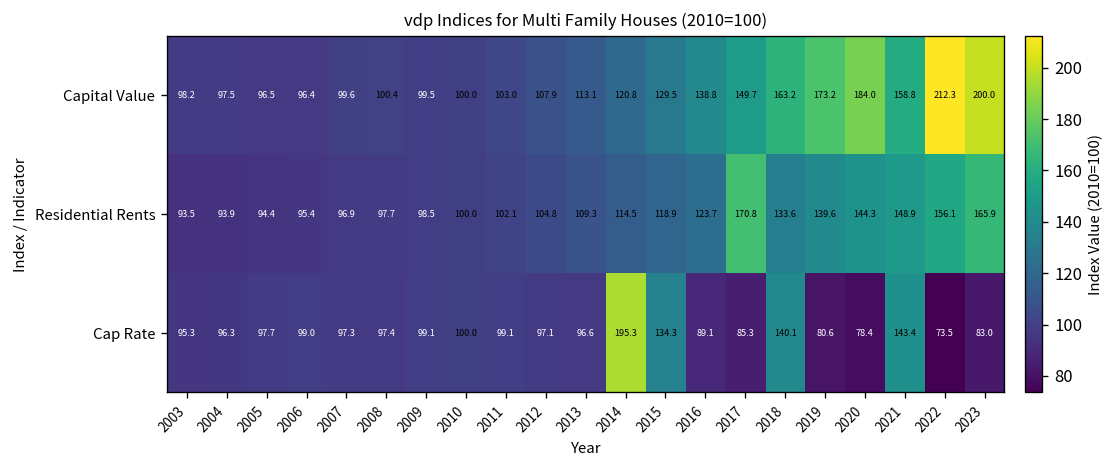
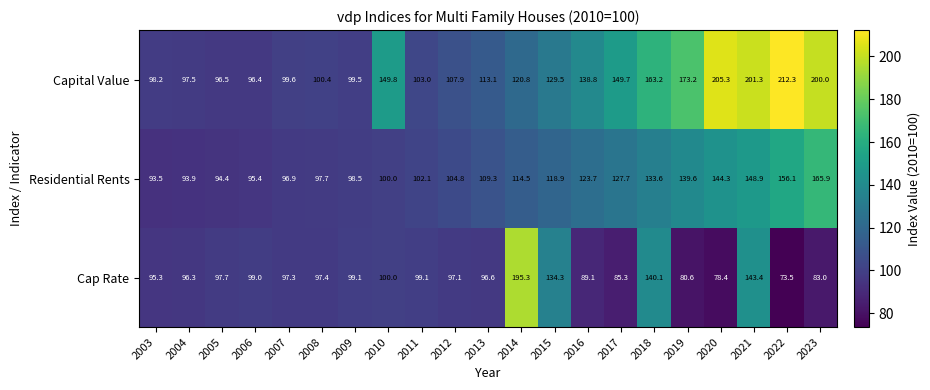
Capital Value, 2010: 100.0 -> 149.8
Capital Value, 2020: 184.0 -> 205.3
Capital Value, 2021: 158.8 -> 201.3
Residential Rents, 2017: 170.8 -> 127.7
